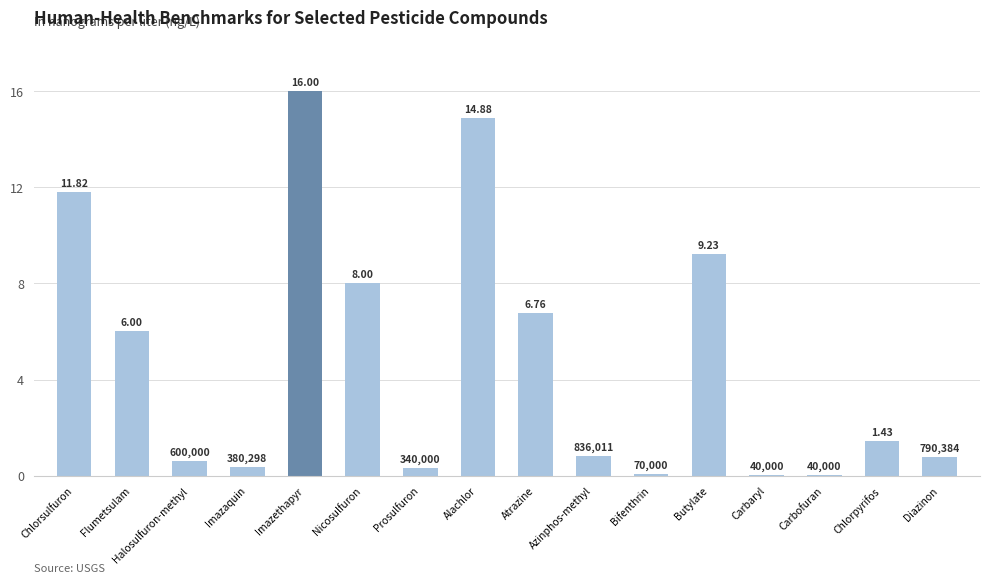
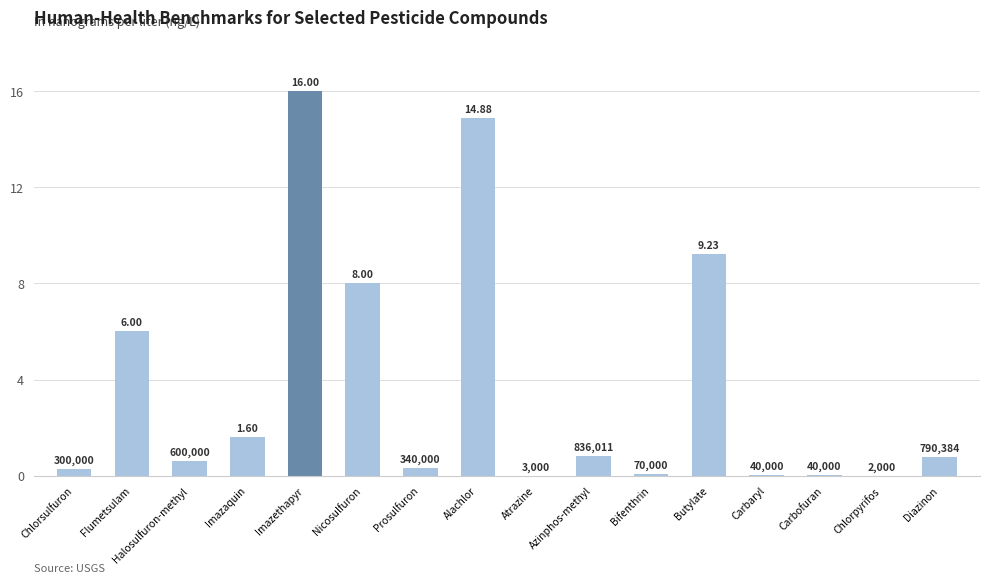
Chlorsulfuron: 11.82 -> 300,000
Imazaquin: 380,298 -> 1.60
Atrazine: 6.76 -> 3,000
Chlorpyrifos: 1.43 -> 2,000
